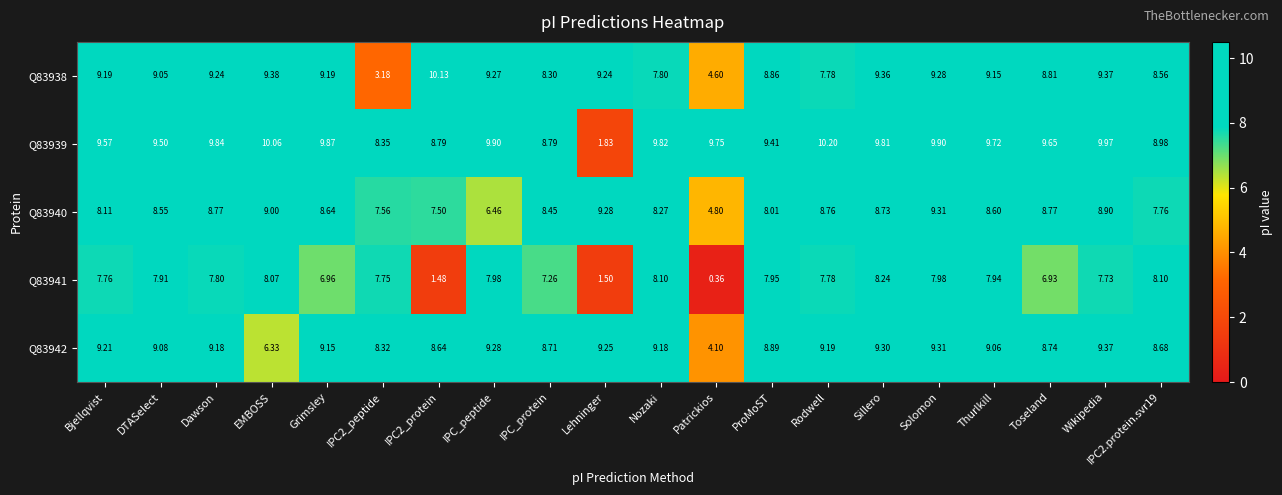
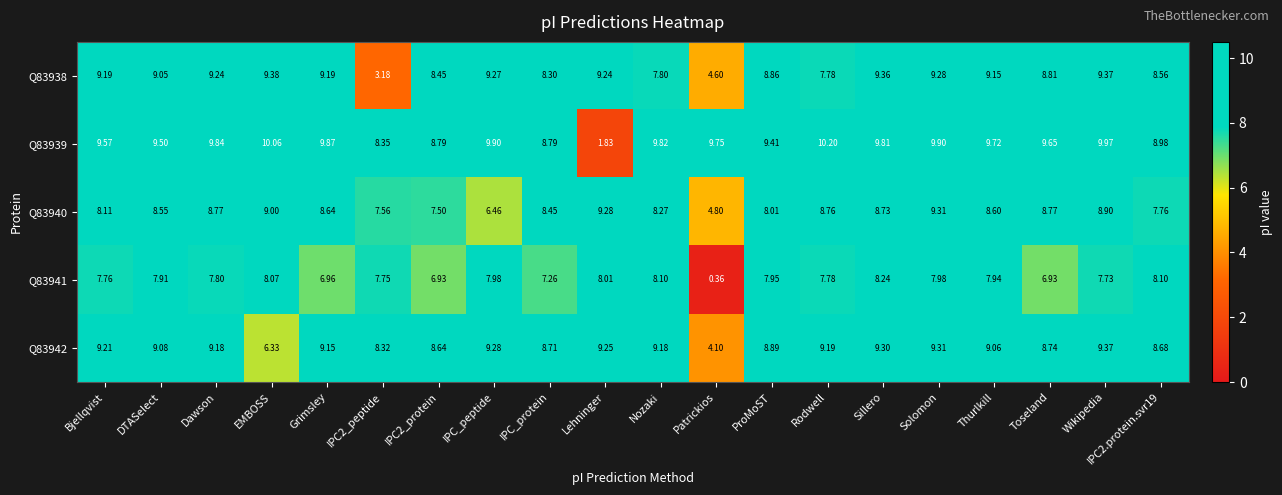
Q83938, IPC2_protein: 10.13 -> 8.45
Q83941, IPC2_protein: 1.48 -> 6.93
Q83941, Lehninger: 1.50 -> 8.01
